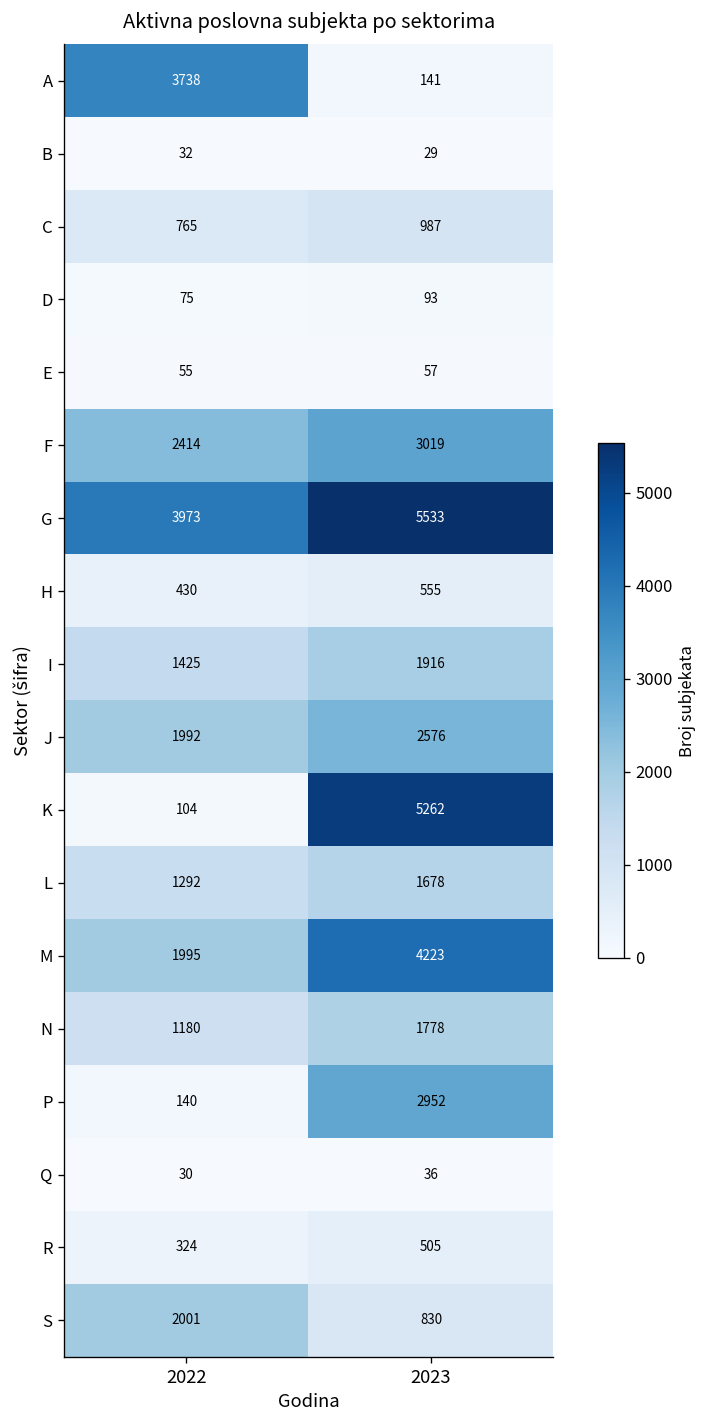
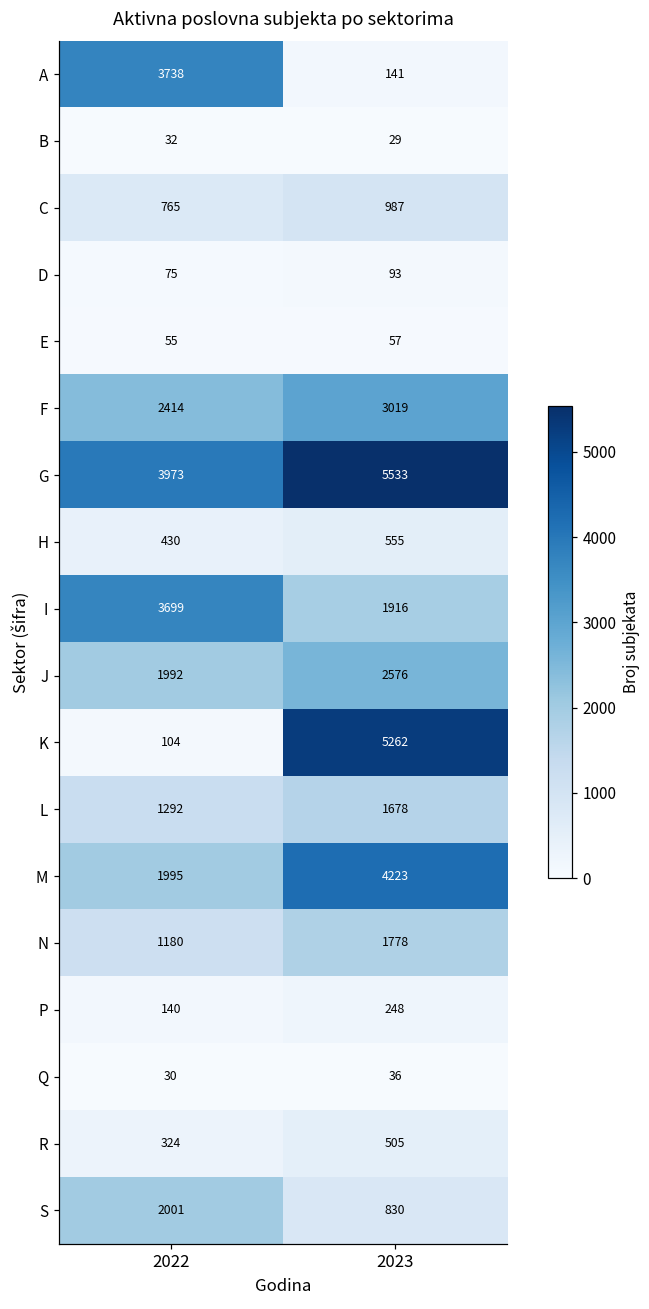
I, 2022: 1425 -> 3699
P, 2023: 2952 -> 248
